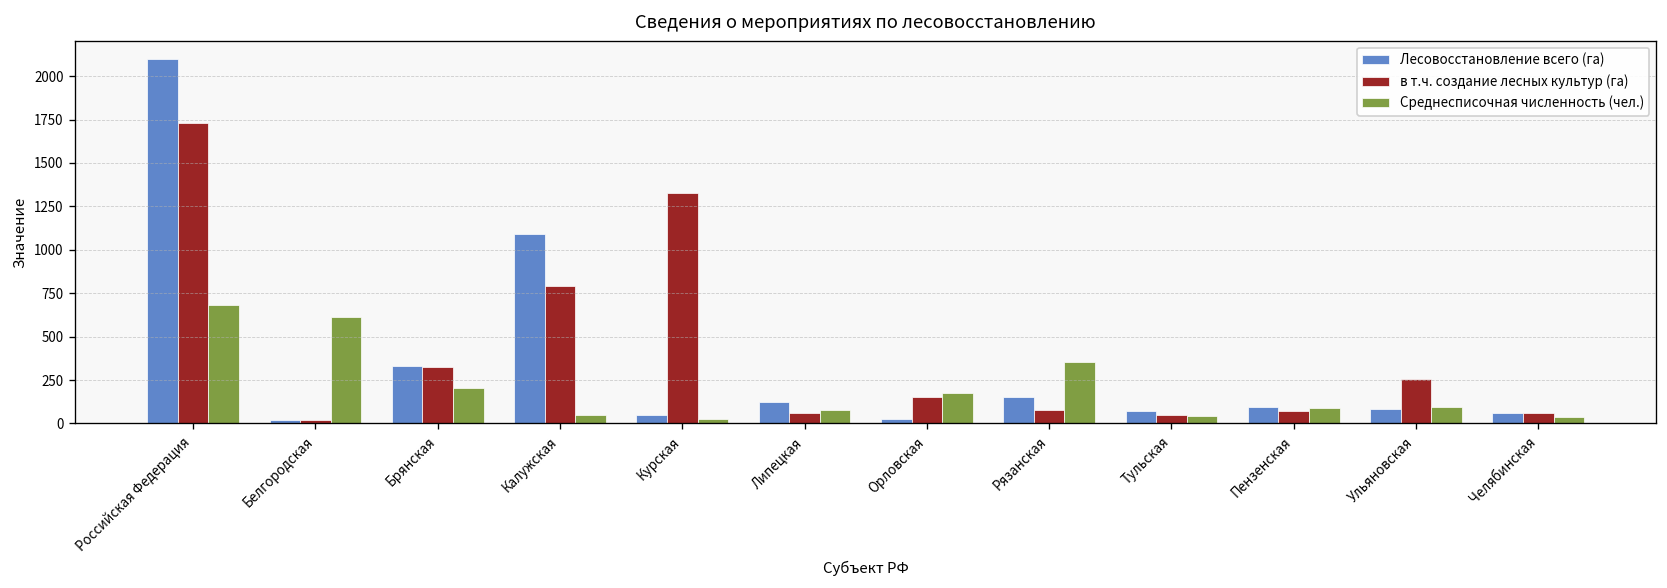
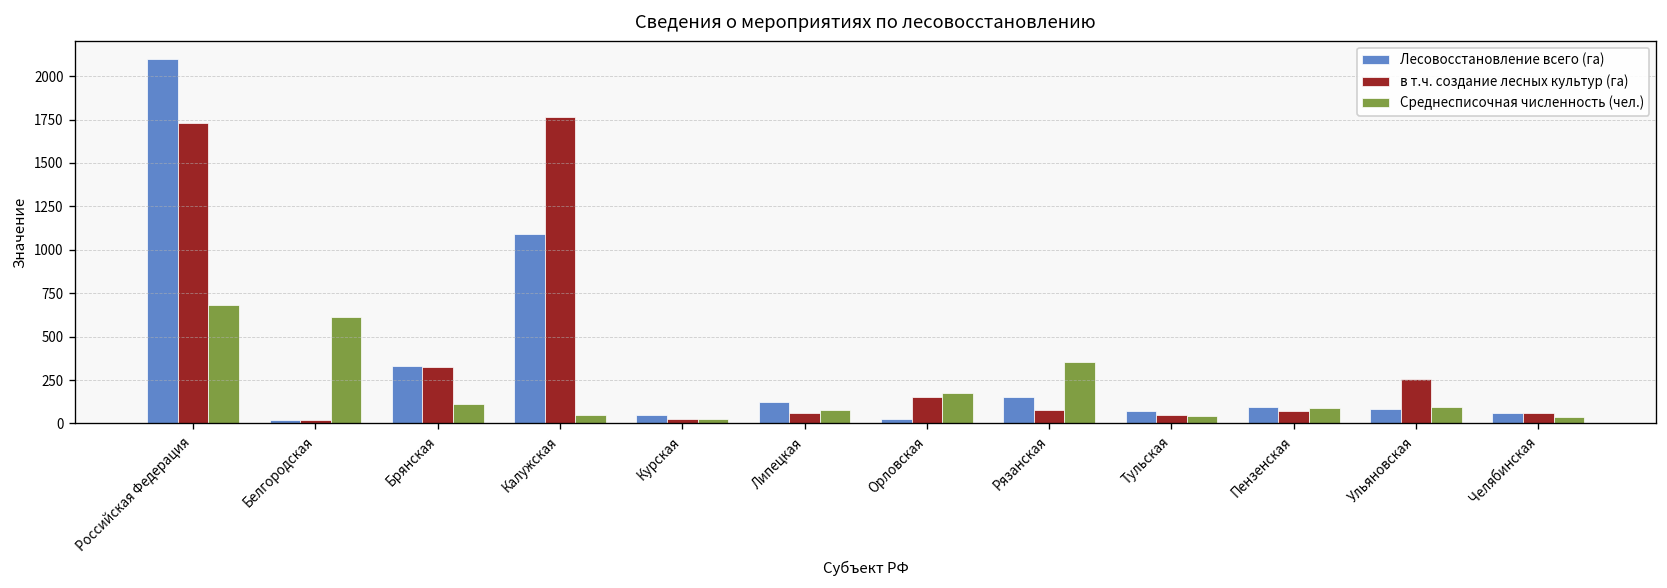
Среднесписочная численность (чел.), Брянская: 210 -> 110
в т.ч. создание лесных культур (га), Калужская: 790 -> 1770
в т.ч. создание лесных культур (га), Курская: 1330 -> 30
